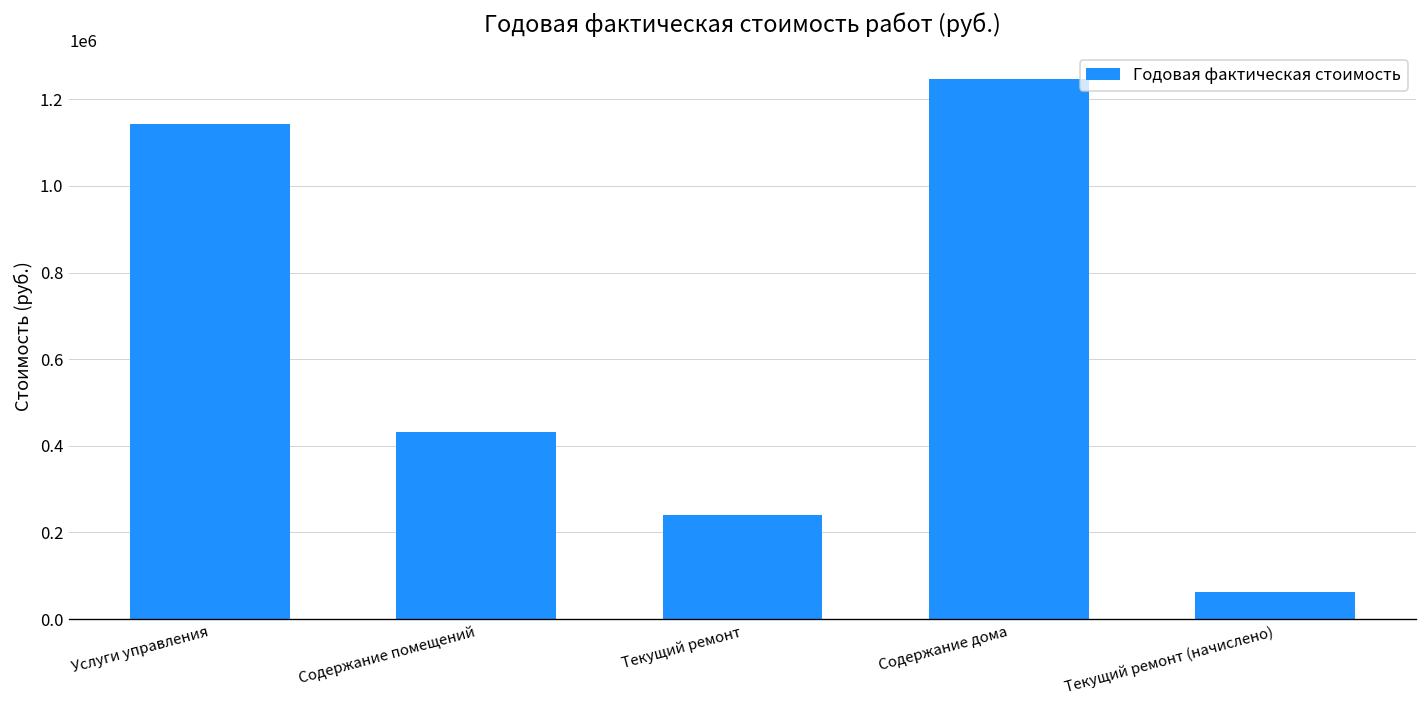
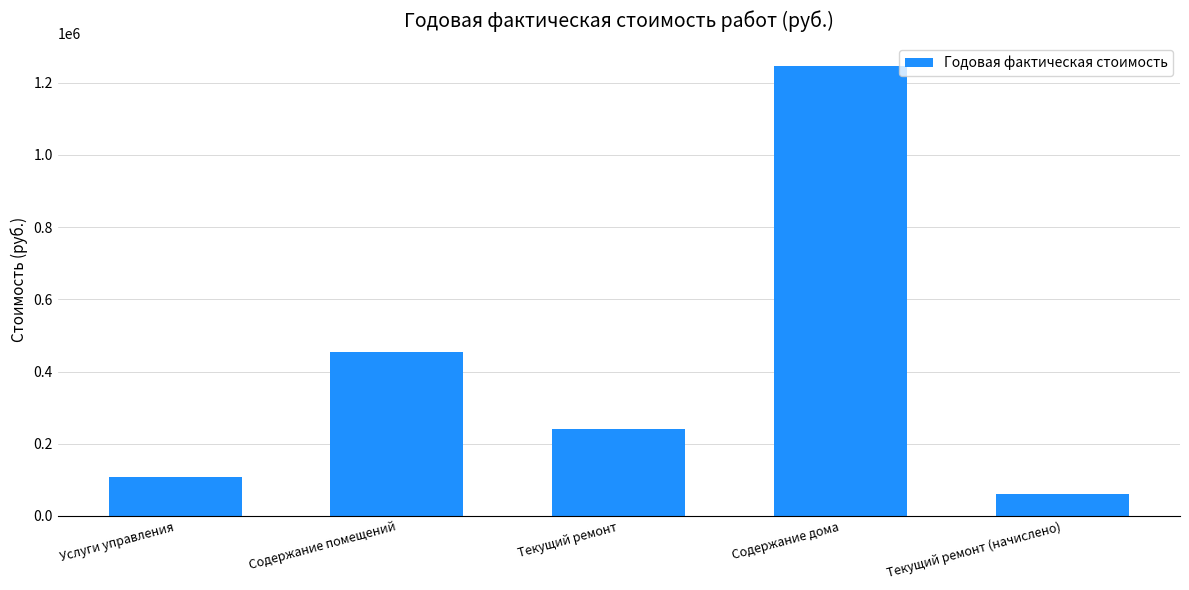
Услуги управления: 1140000 -> 110000
Содержание помещений: 430000 -> 460000
